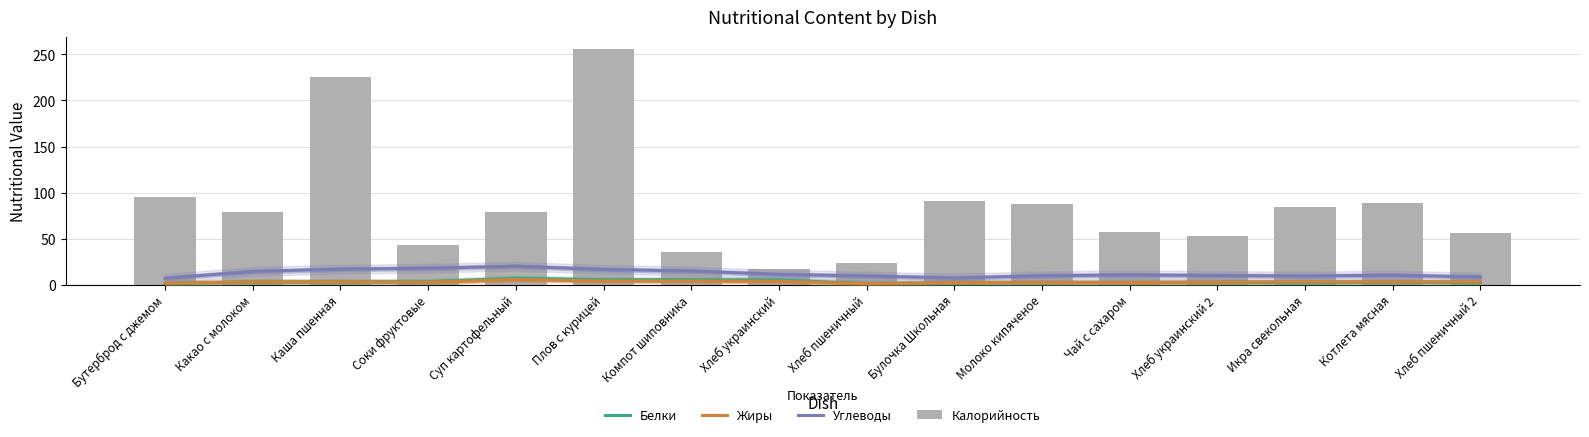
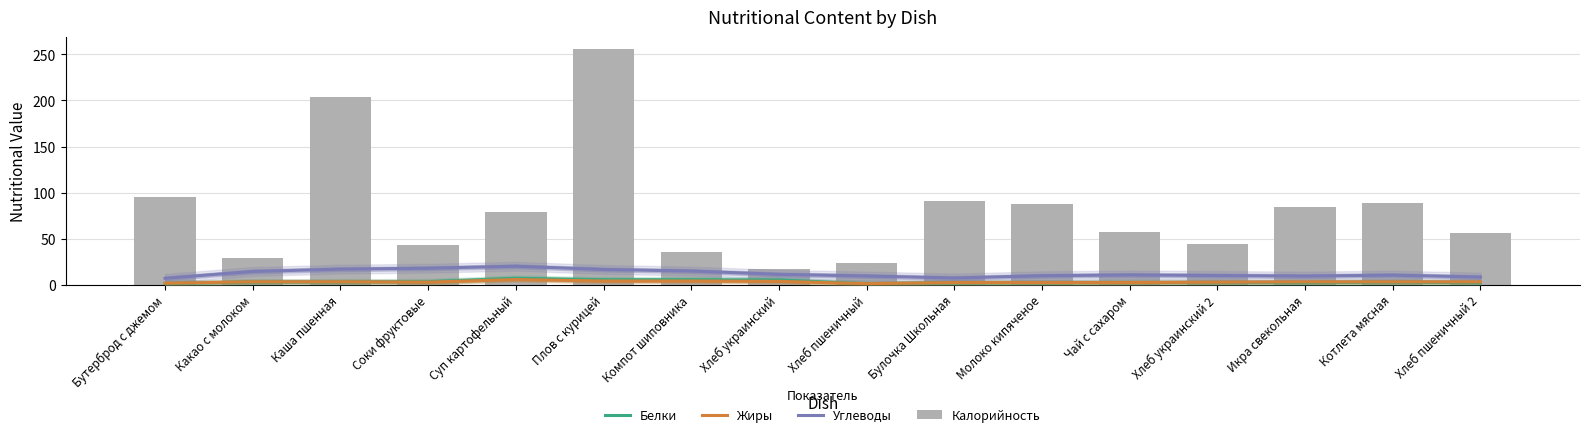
Калорийность, Какао с молоком: 80 -> 30
Калорийность, Каша пшенная: 230 -> 200
Калорийность, Хлеб украинский 2: 50 -> 40
